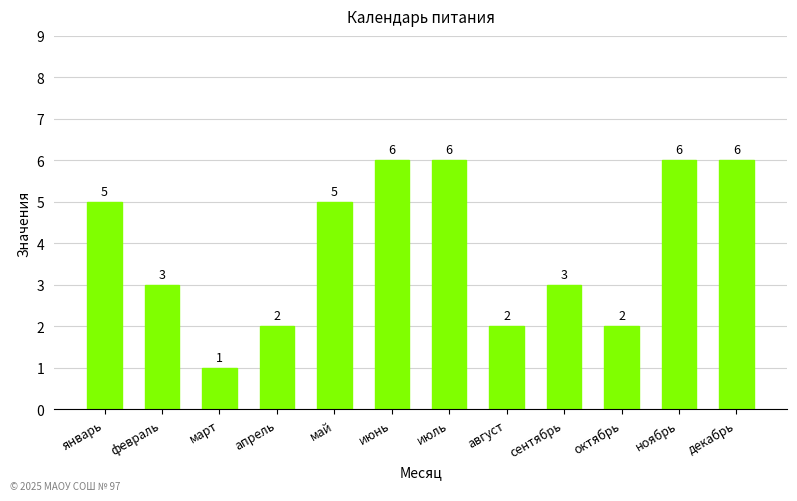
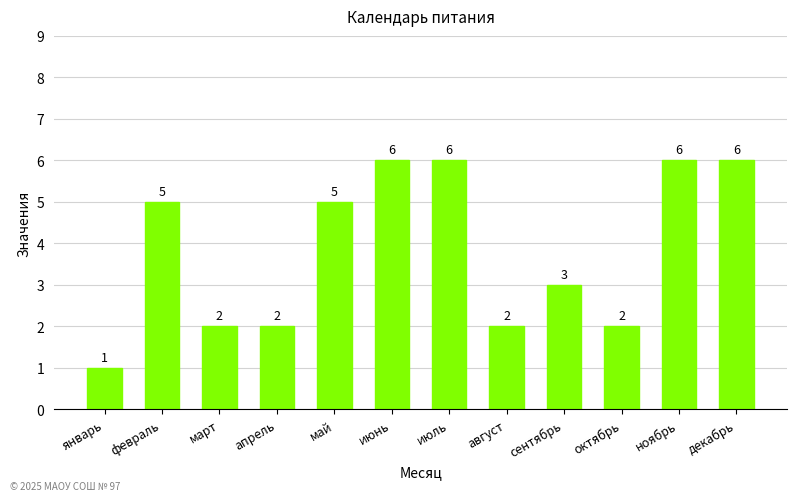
январь: 5 -> 1
февраль: 3 -> 5
март: 1 -> 2
